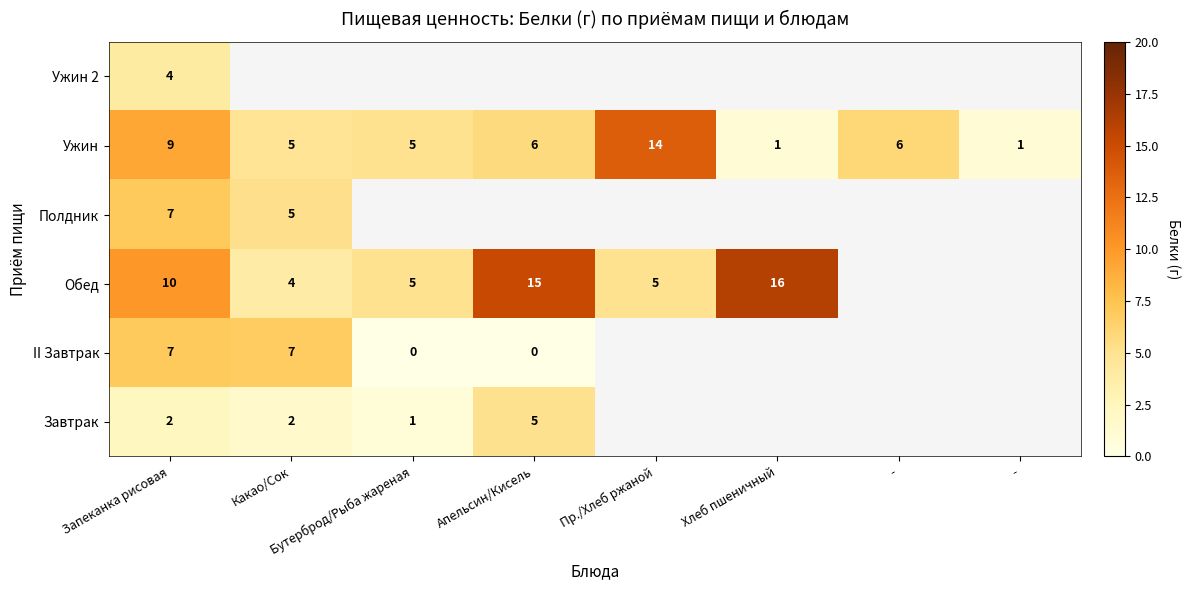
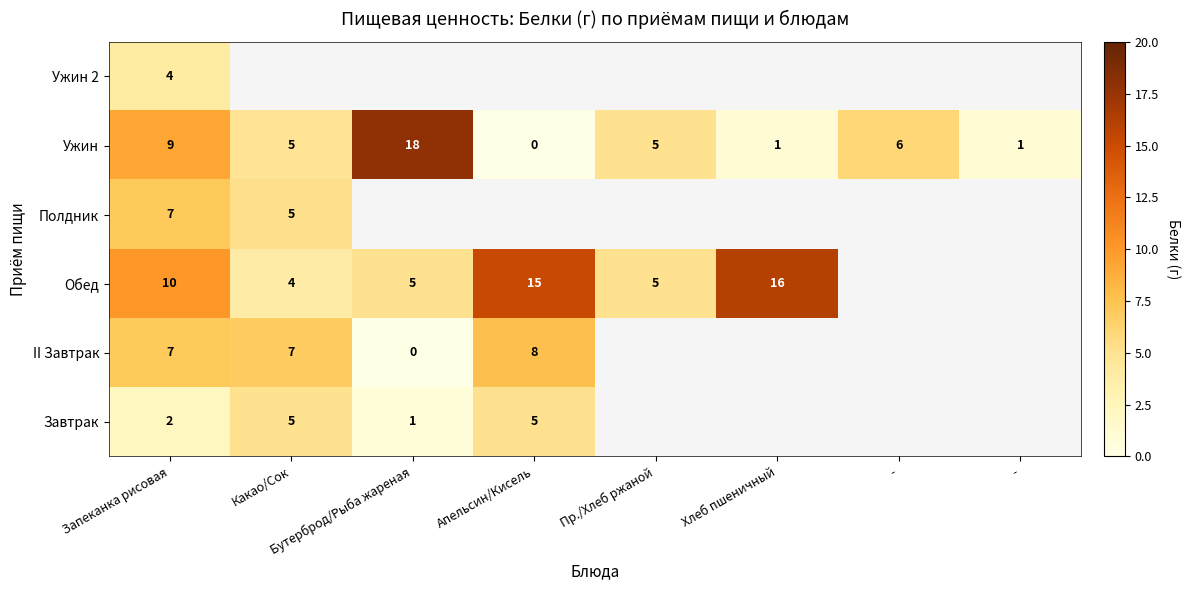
Ужин, Бутерброд/Рыба жареная: 5 -> 18
Ужин, Апельсин/Кисель: 6 -> 0
Ужин, Пр./Хлеб ржаной: 14 -> 5
II Завтрак, Апельсин/Кисель: 0 -> 8
Завтрак, Какао/Сок: 2 -> 5
